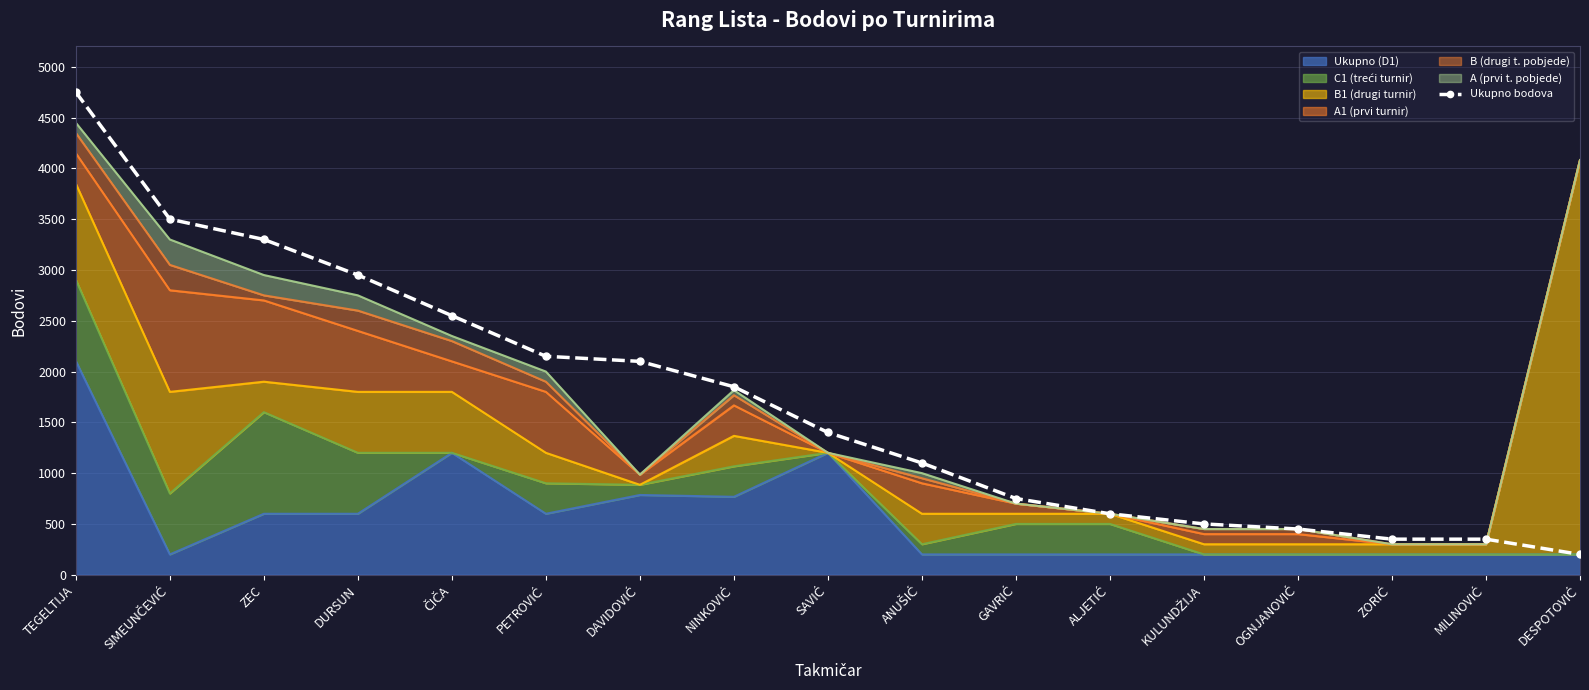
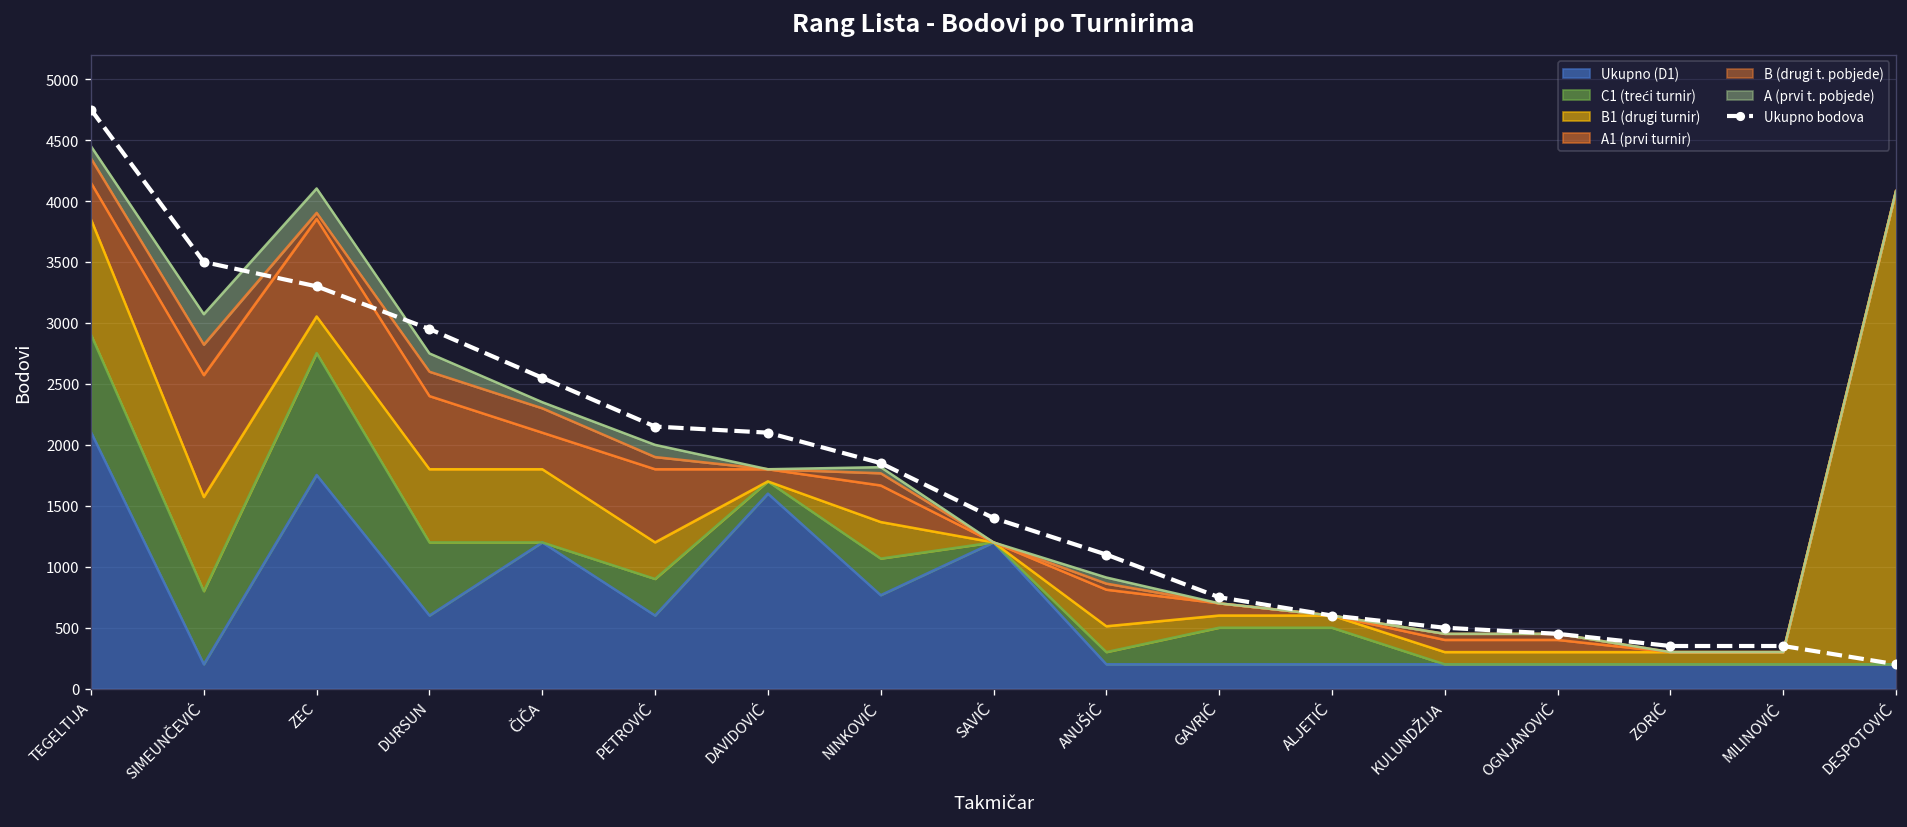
B1 (drugi turnir), SIMEUNČEVIĆ: 1000 -> 770
Ukupno (D1), ZEC: 600 -> 1750
Ukupno (D1), DAVIDOVIĆ: 790 -> 1600
B1 (drugi turnir), ANUŠIĆ: 300 -> 210
